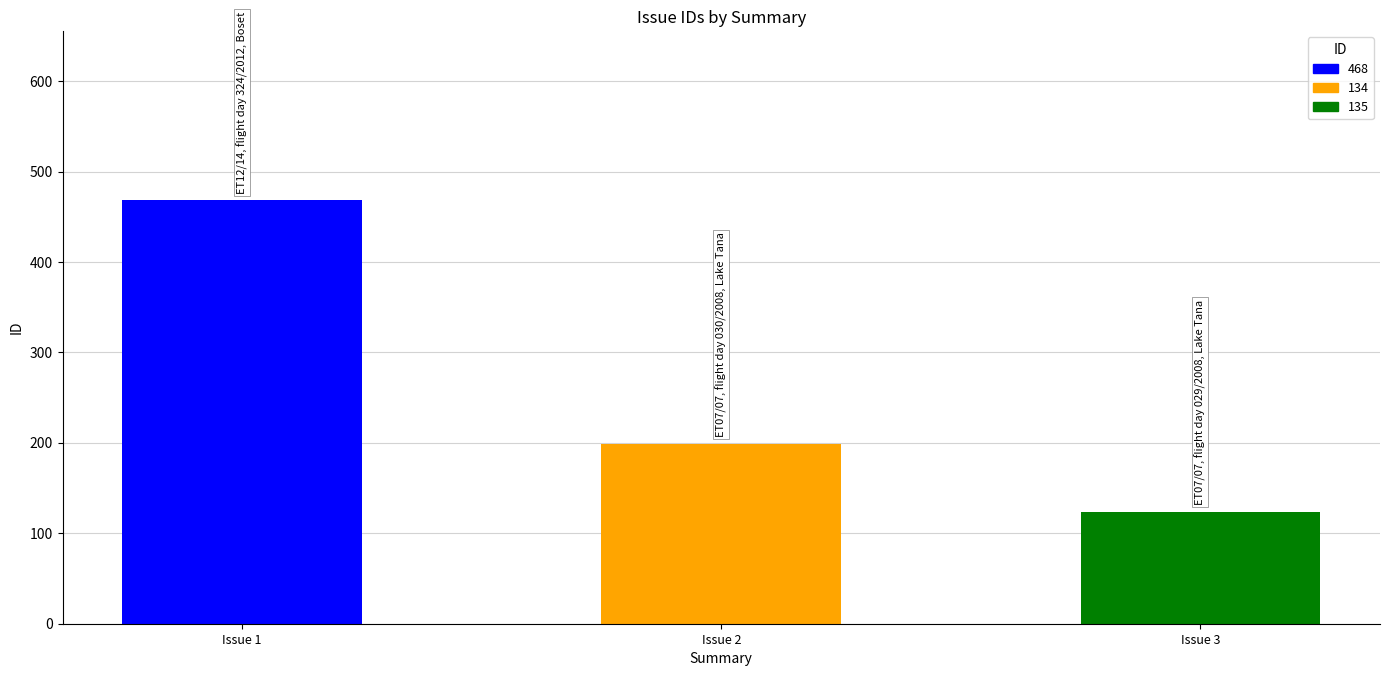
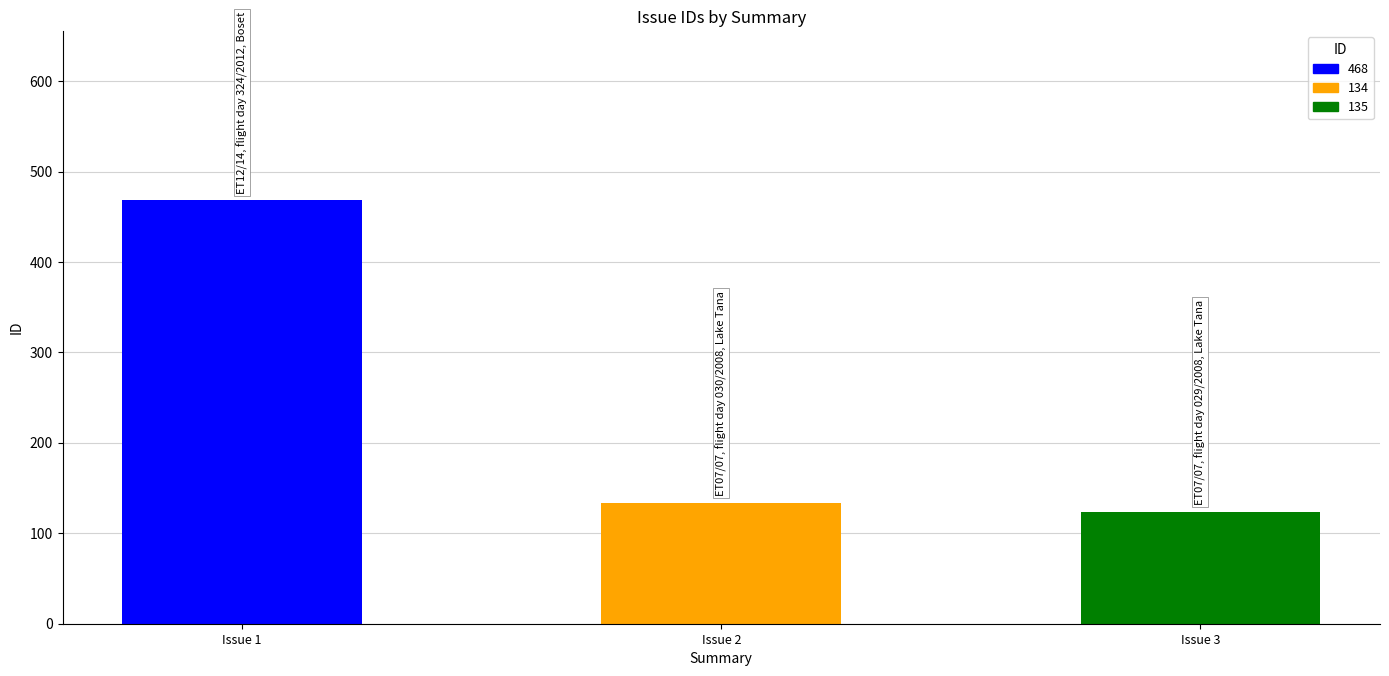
Issue 2: 200 -> 130
